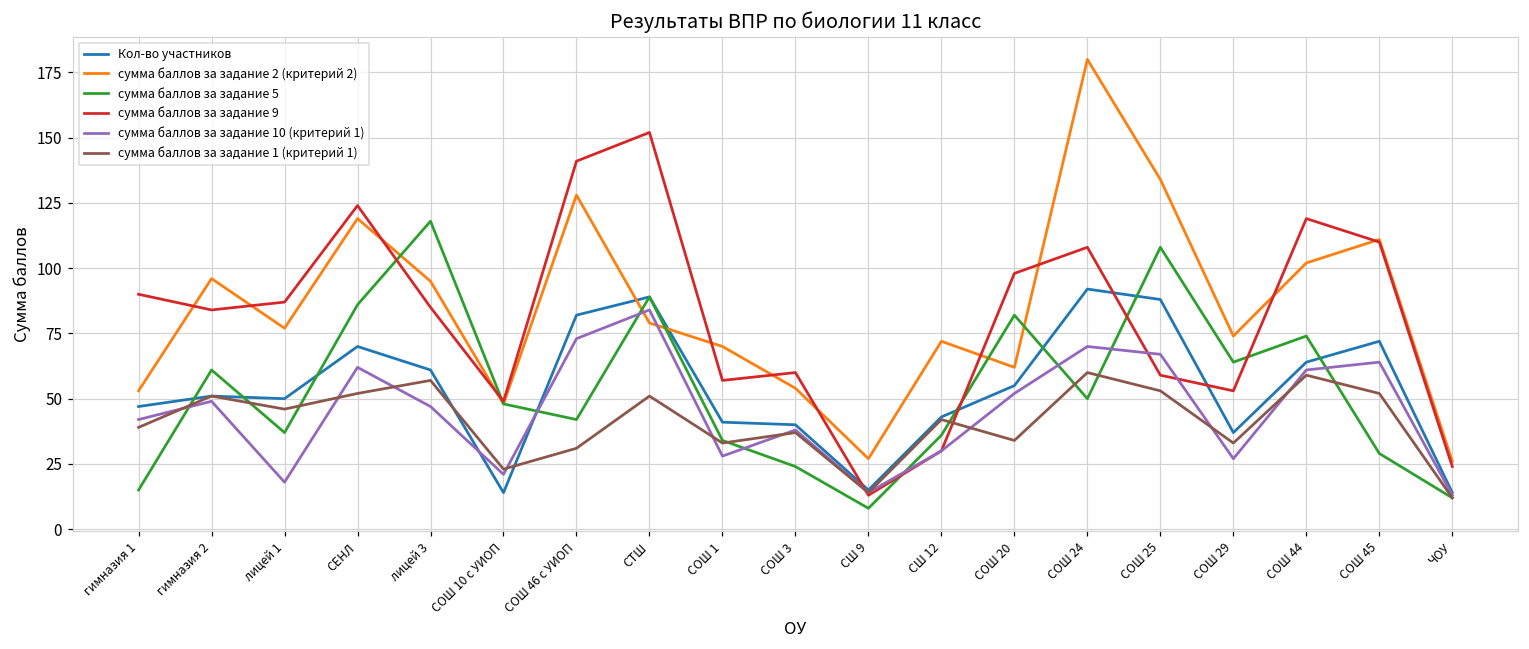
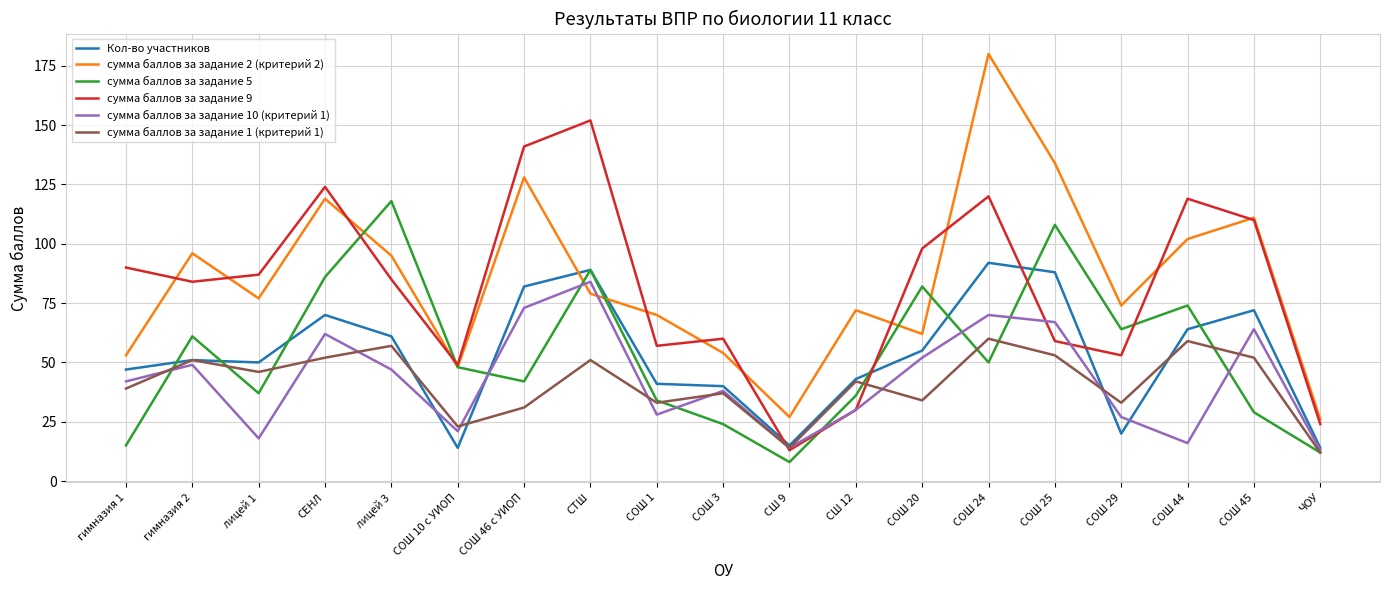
сумма баллов за задание 9, СОШ 24: 108 -> 120
Кол-во участников, СОШ 29: 37 -> 20
сумма баллов за задание 10 (критерий 1), СОШ 44: 61 -> 16
